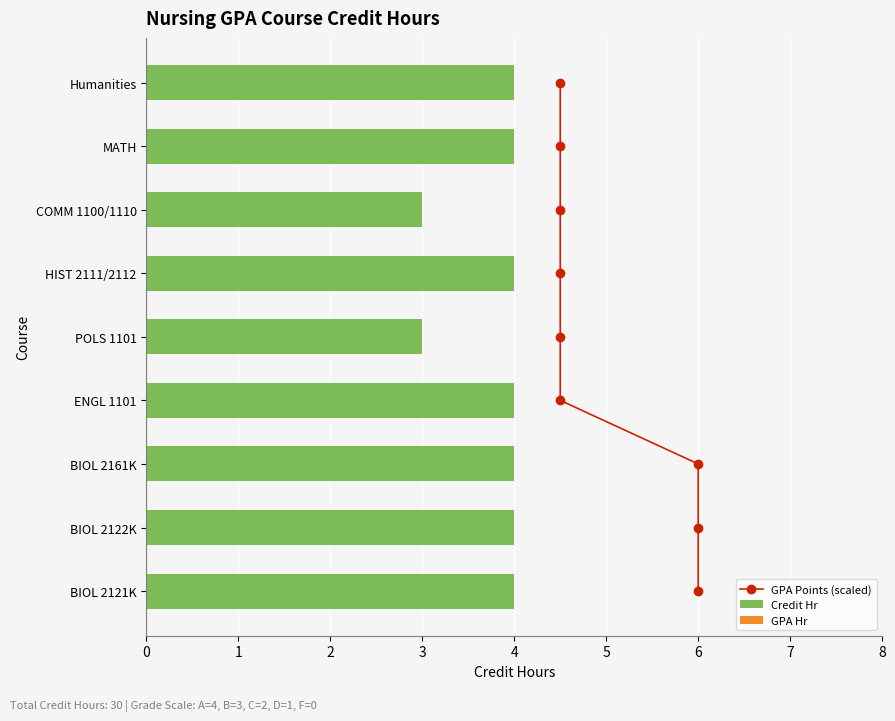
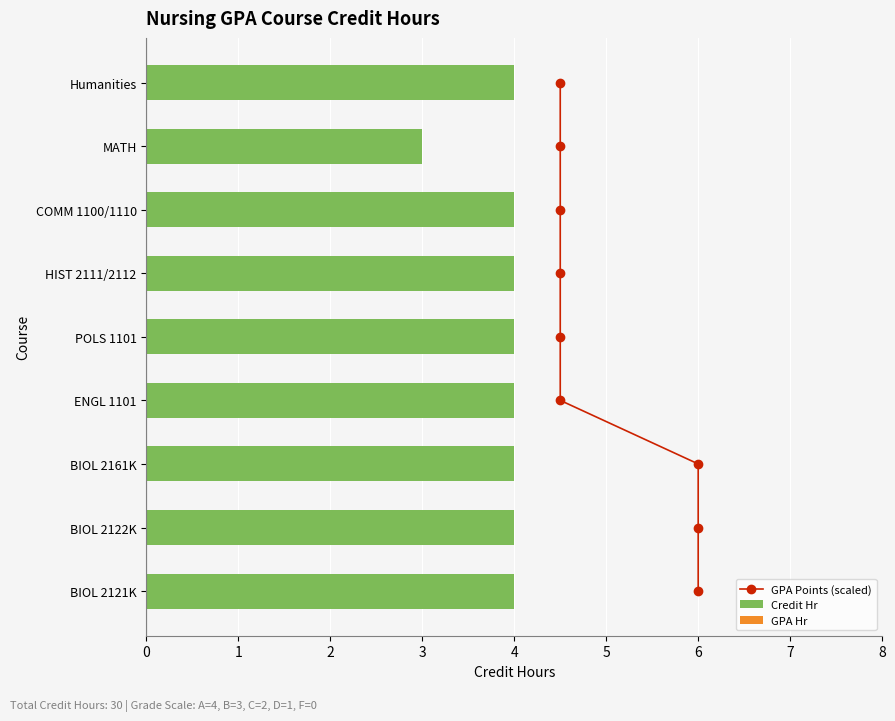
Credit Hr, MATH: 4 -> 3
Credit Hr, COMM 1100/1110: 3 -> 4
Credit Hr, POLS 1101: 3 -> 4
